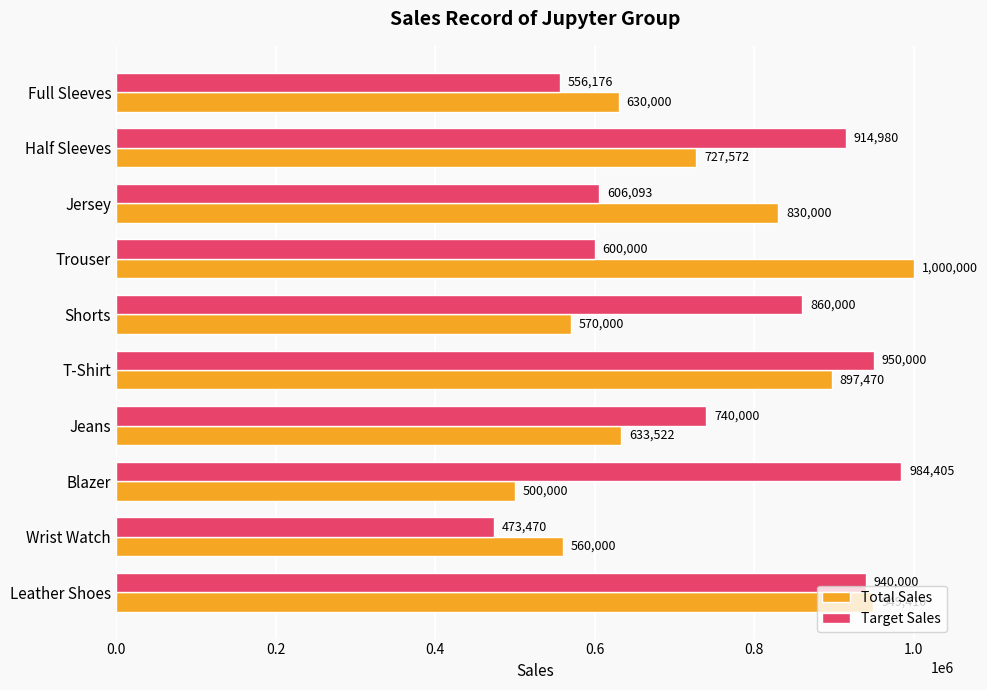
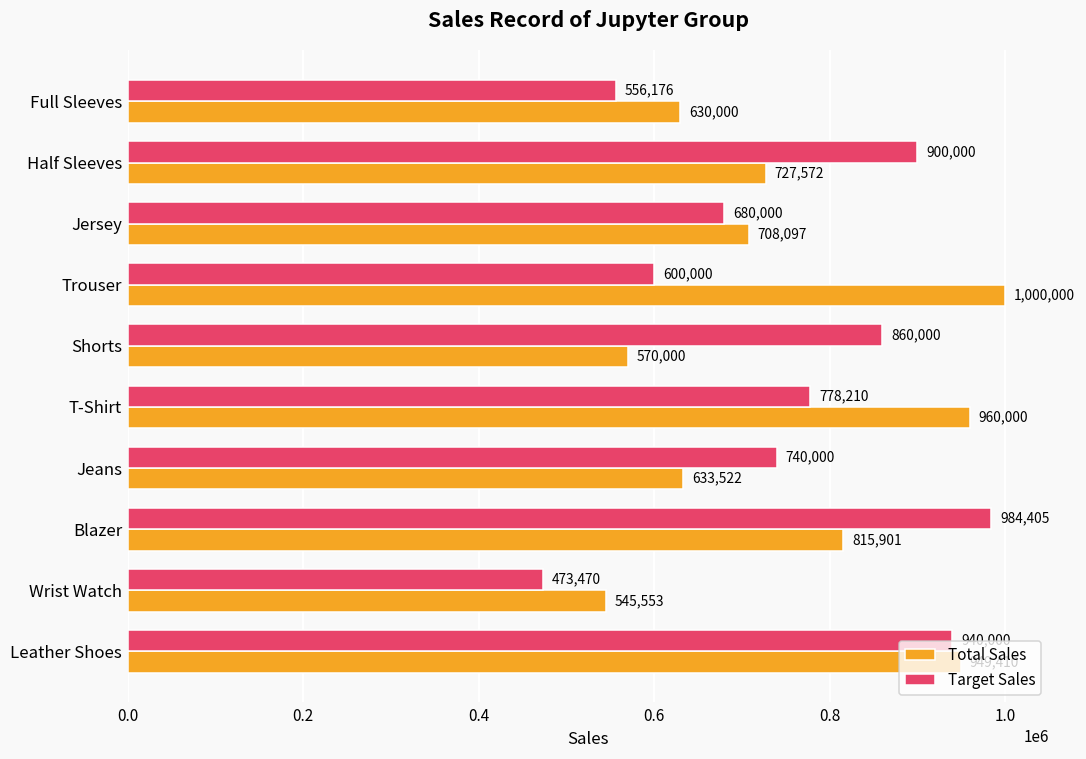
Target Sales, Half Sleeves: 914,980 -> 900,000
Target Sales, Jersey: 606,093 -> 680,000
Total Sales, Jersey: 830,000 -> 708,097
Target Sales, T-Shirt: 950,000 -> 778,210
Total Sales, T-Shirt: 897,470 -> 960,000
Total Sales, Blazer: 500,000 -> 815,901
Total Sales, Wrist Watch: 560,000 -> 545,553
